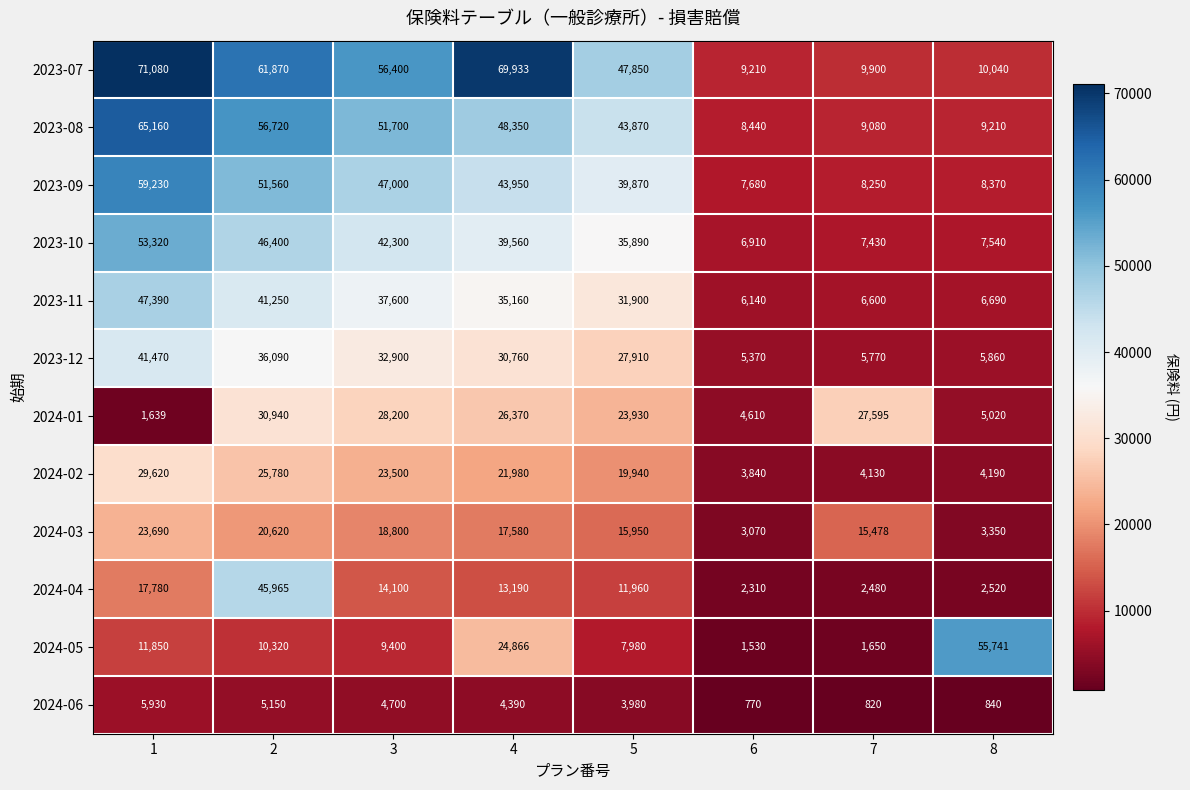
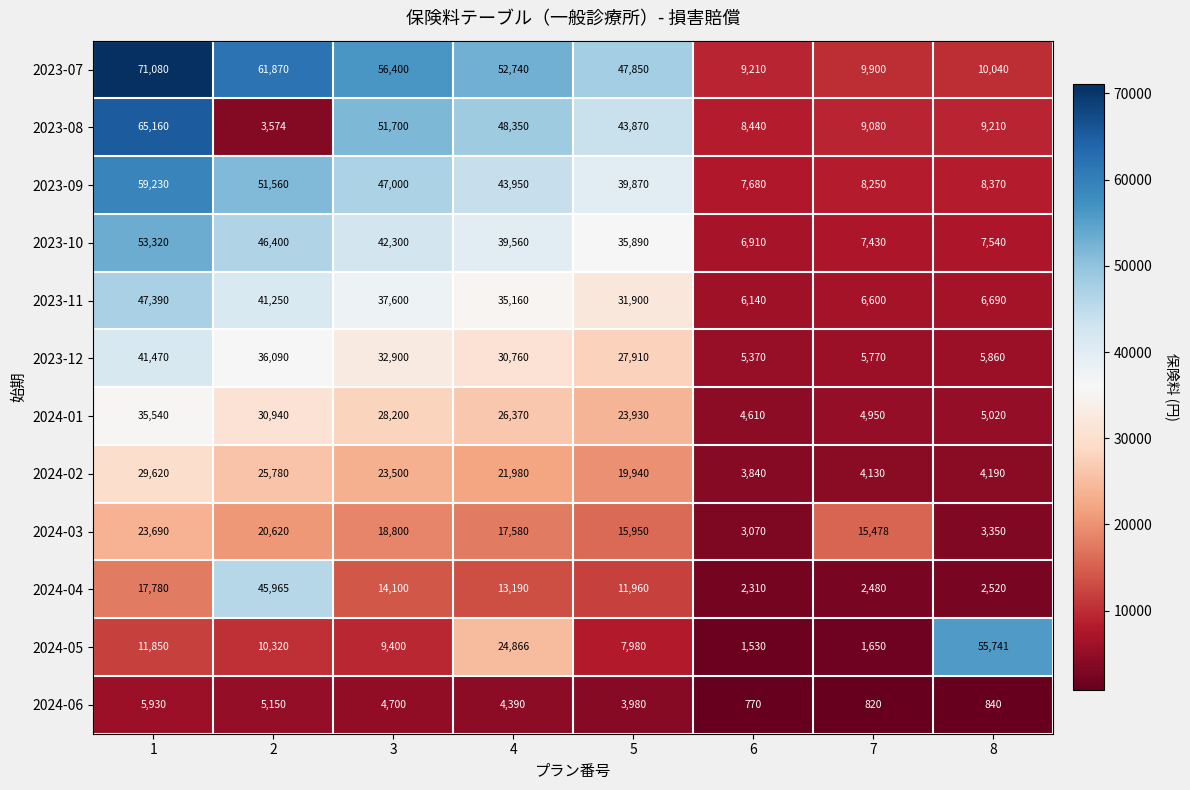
2023-07, 4: 69,933 -> 52,740
2023-08, 2: 56,720 -> 3,574
2024-01, 1: 1,639 -> 35,540
2024-01, 7: 27,595 -> 4,950
